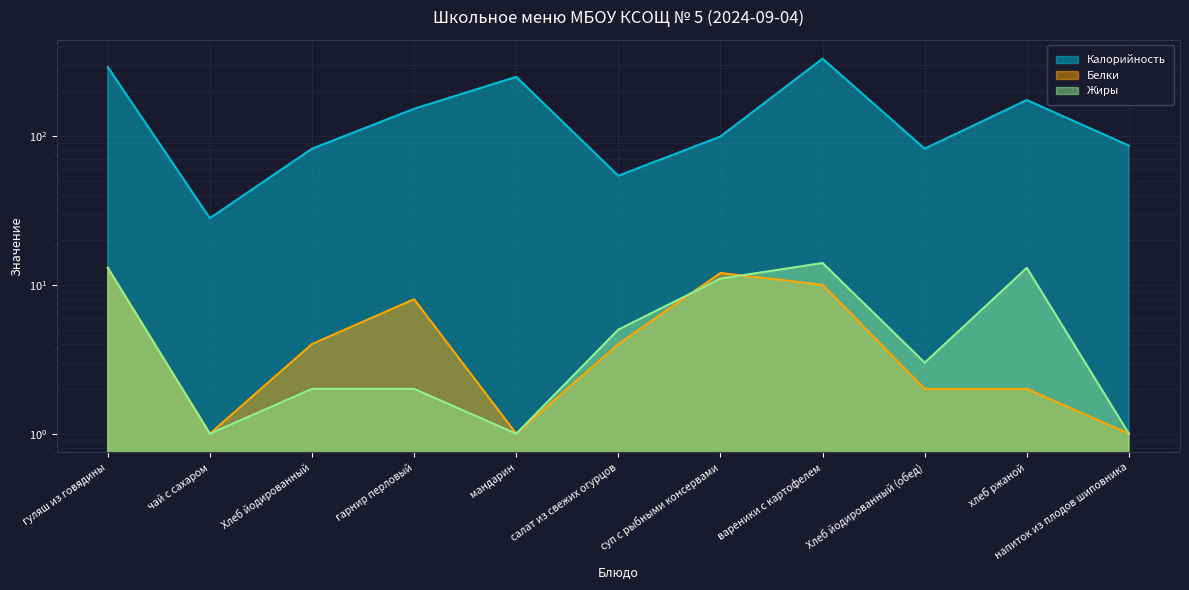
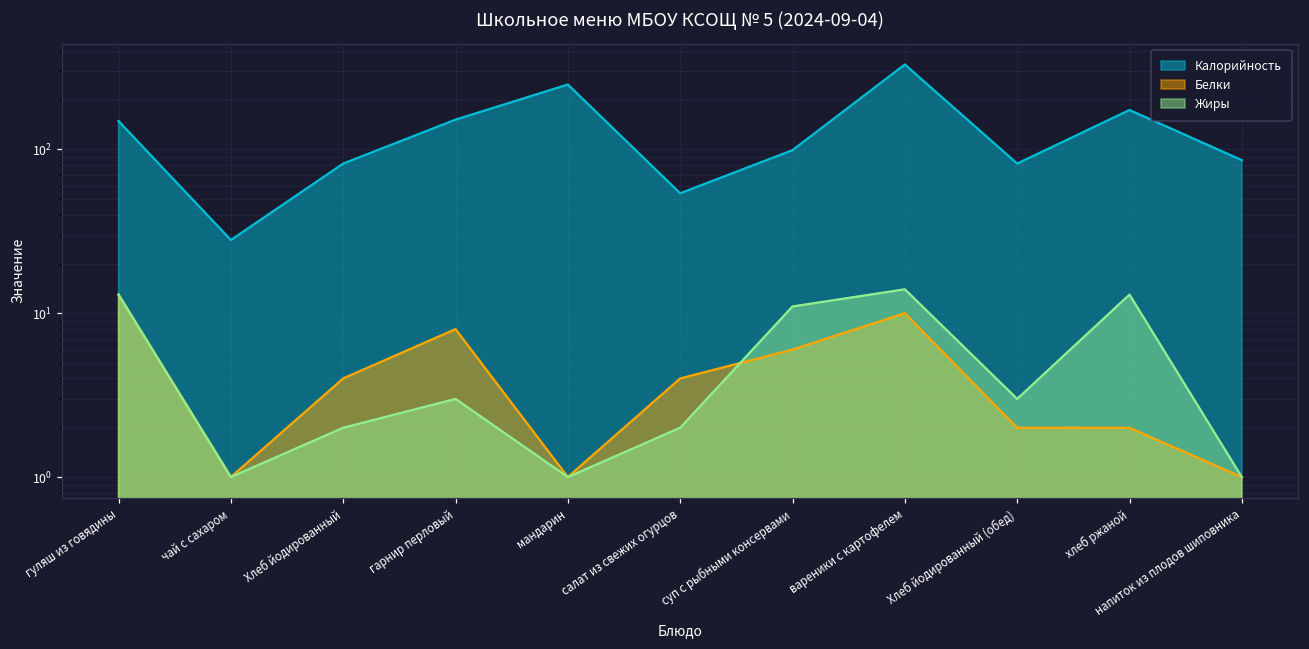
Калорийность, гуляш из говядины: 290 -> 150
Жиры, гарнир перловый: 2 -> 3
Жиры, салат из свежих огурцов: 5 -> 2
Белки, суп с рыбными консервами: 12 -> 6
